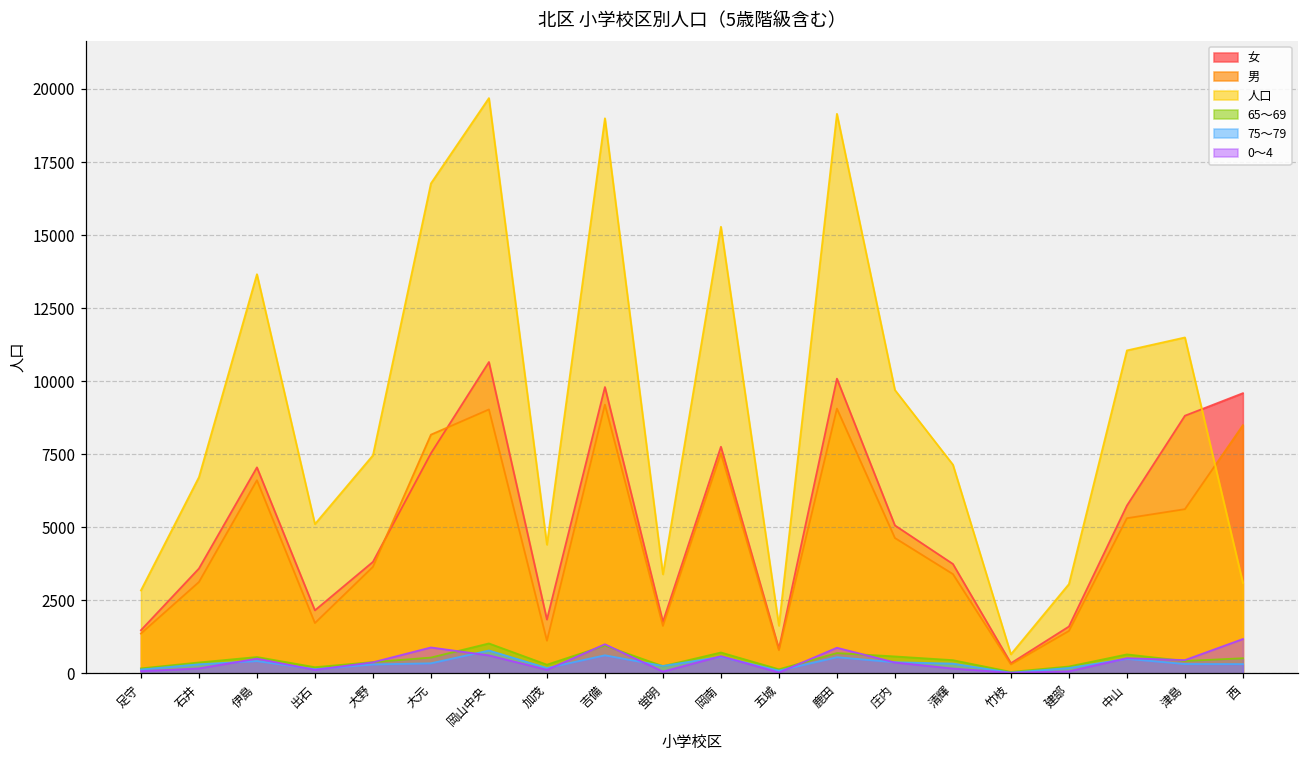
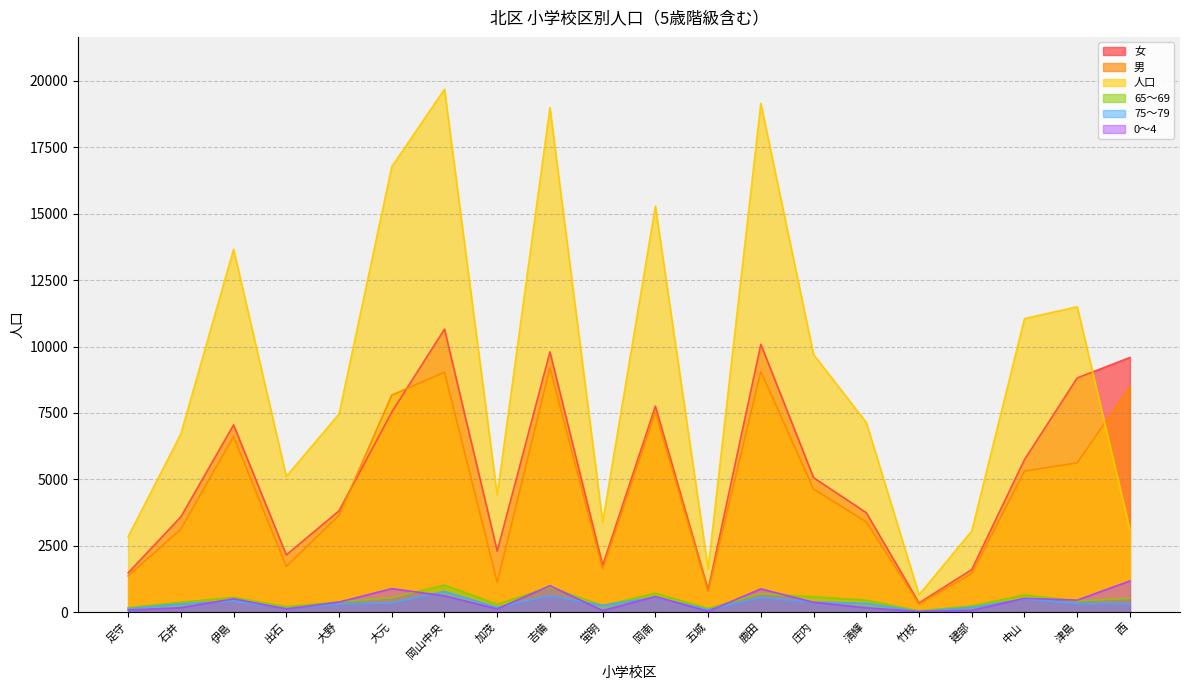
女, 加茂: 1800 -> 2300
